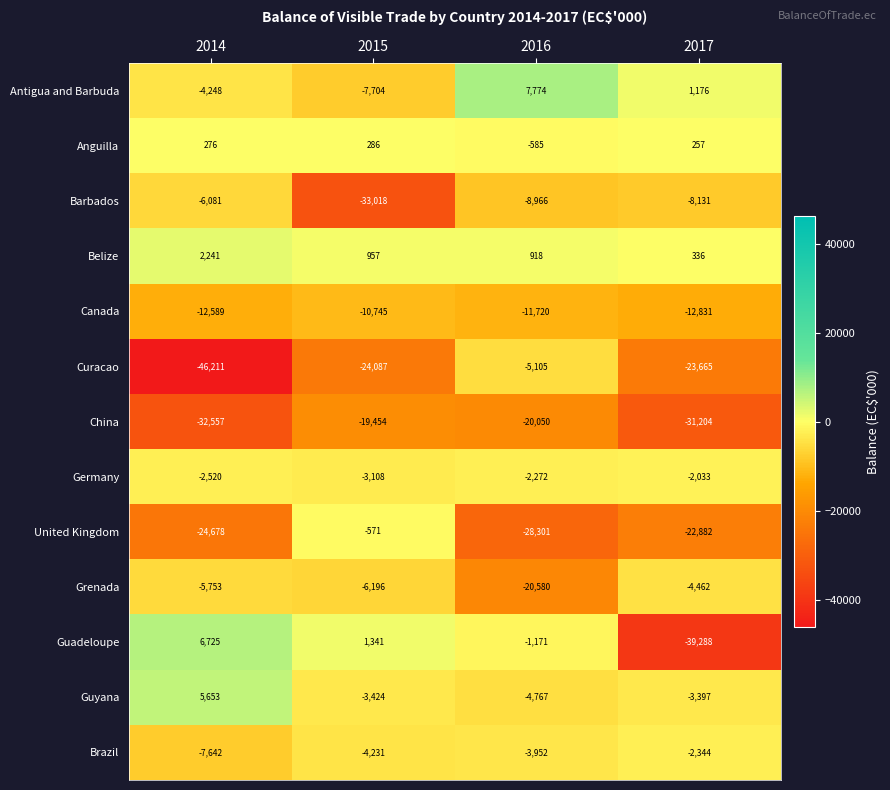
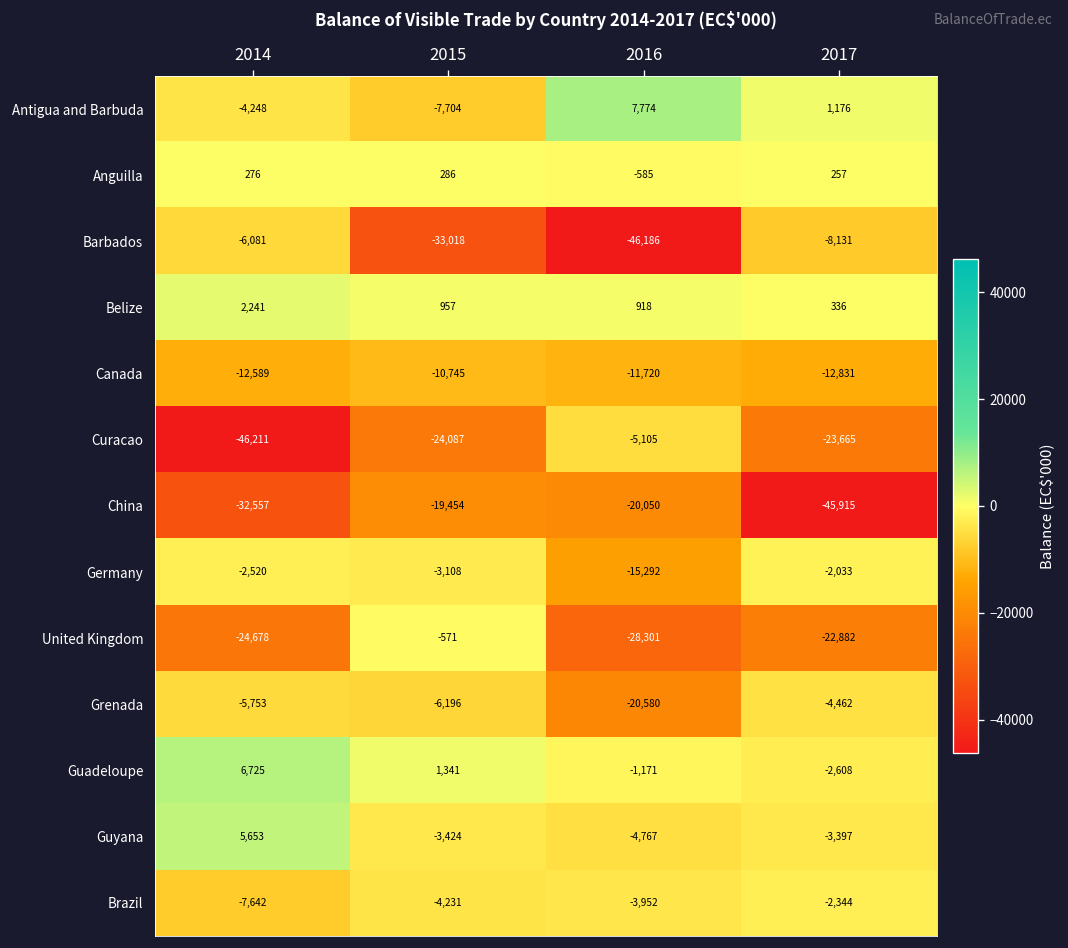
Barbados, 2016: -8,966 -> -46,186
China, 2017: -31,204 -> -45,915
Germany, 2016: -2,272 -> -15,292
Guadeloupe, 2017: -39,288 -> -2,608
